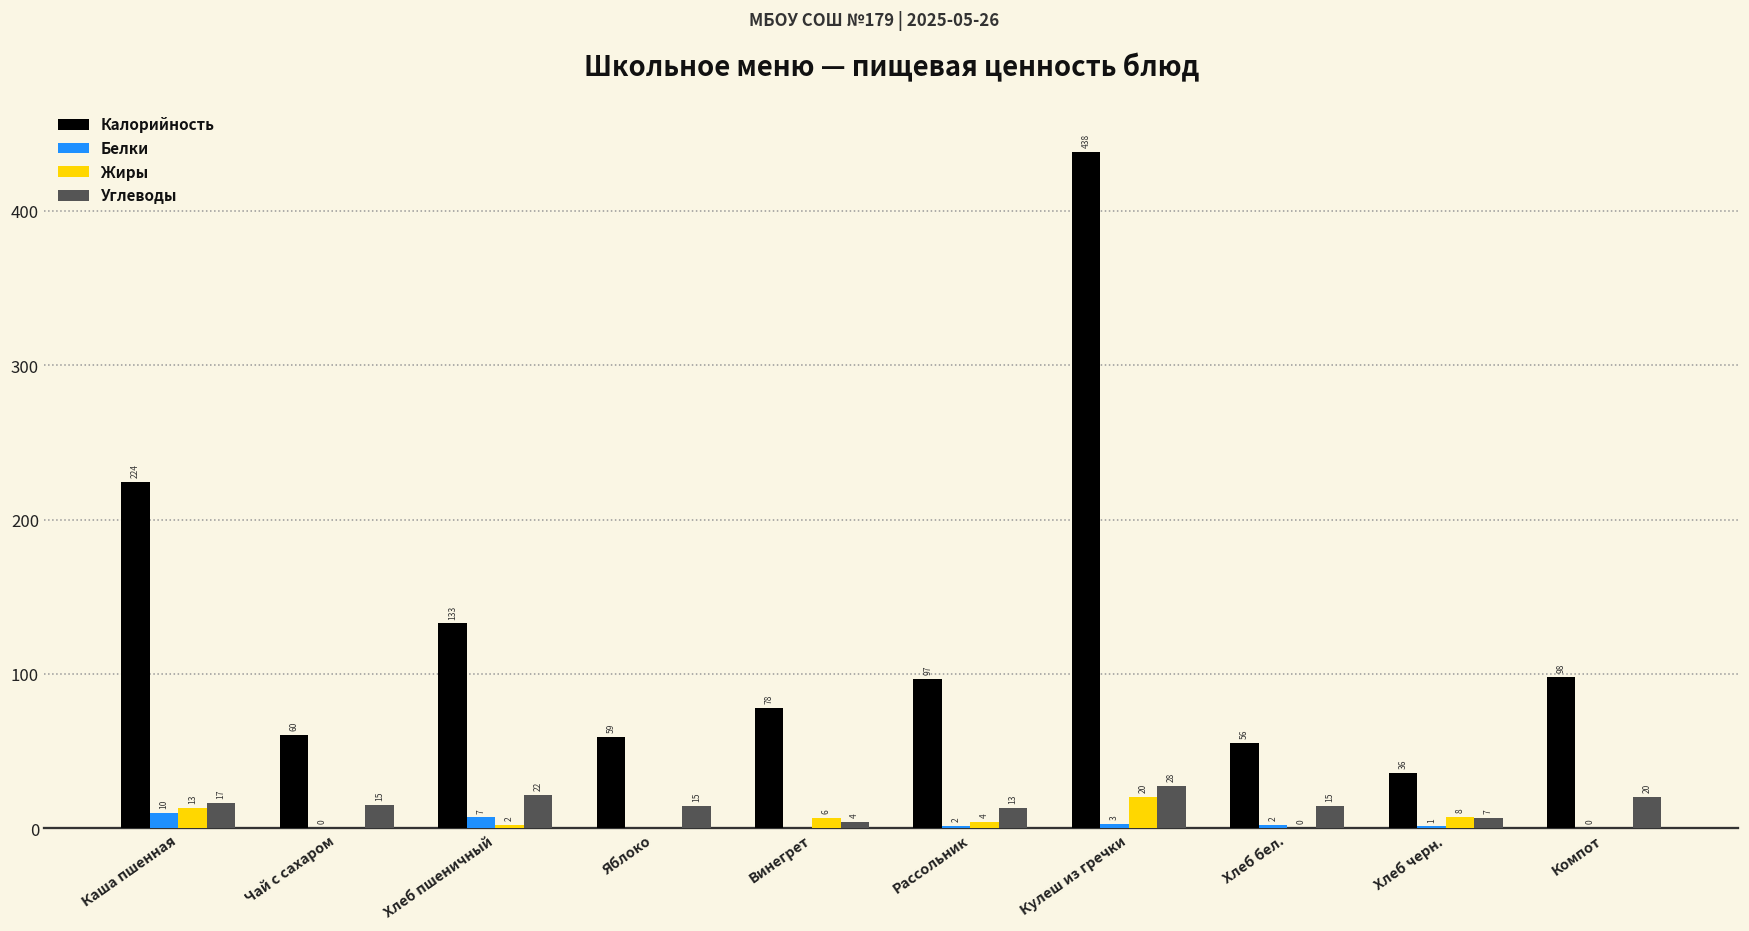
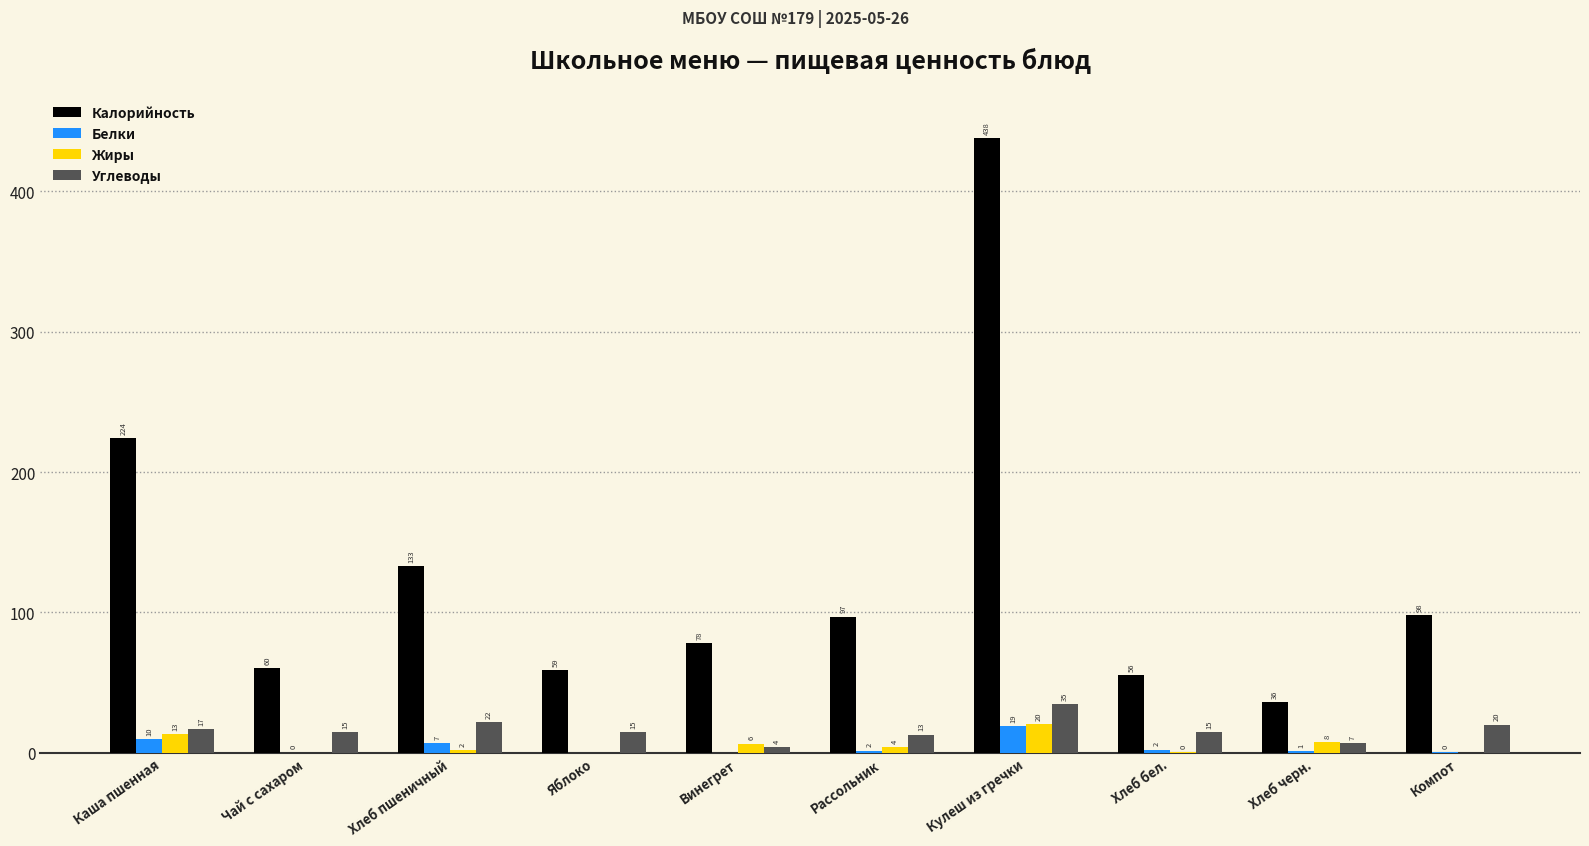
Белки, Кулеш из гречки: 3 -> 19
Углеводы, Кулеш из гречки: 28 -> 35
